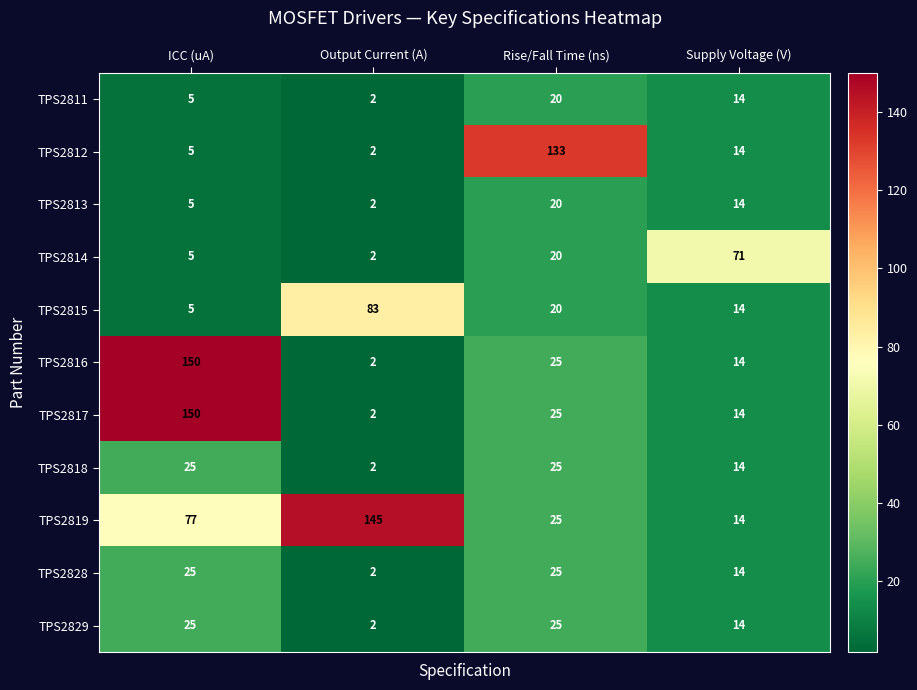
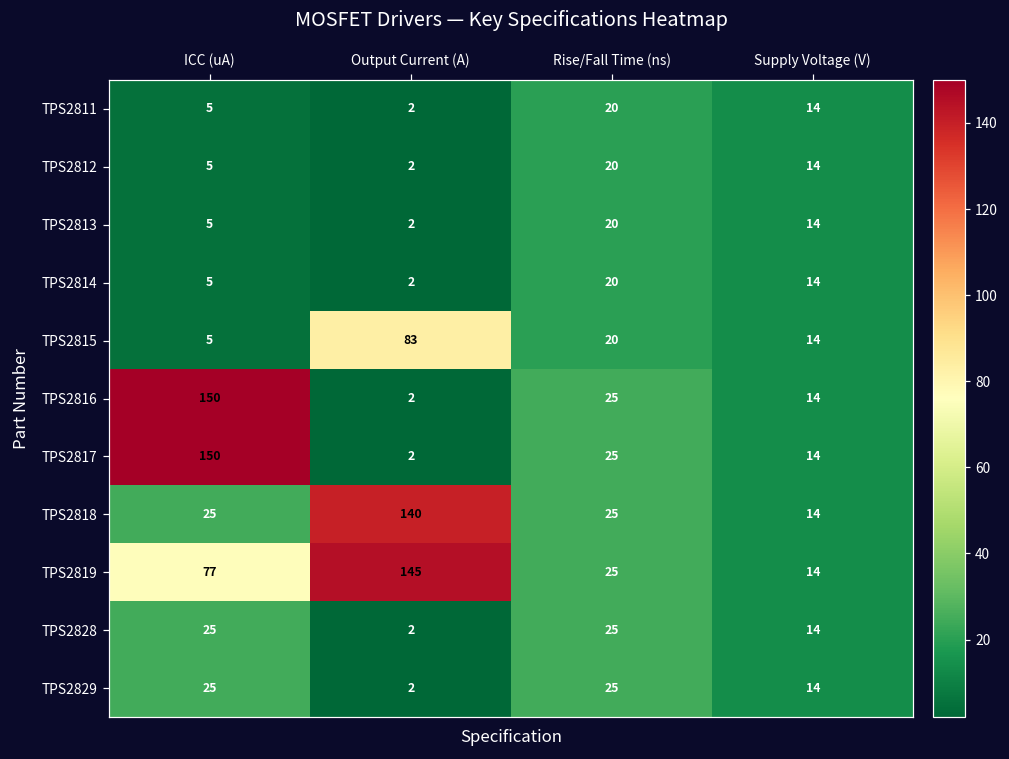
TPS2812, Rise/Fall Time (ns): 133 -> 20
TPS2814, Supply Voltage (V): 71 -> 14
TPS2818, Output Current (A): 2 -> 140
